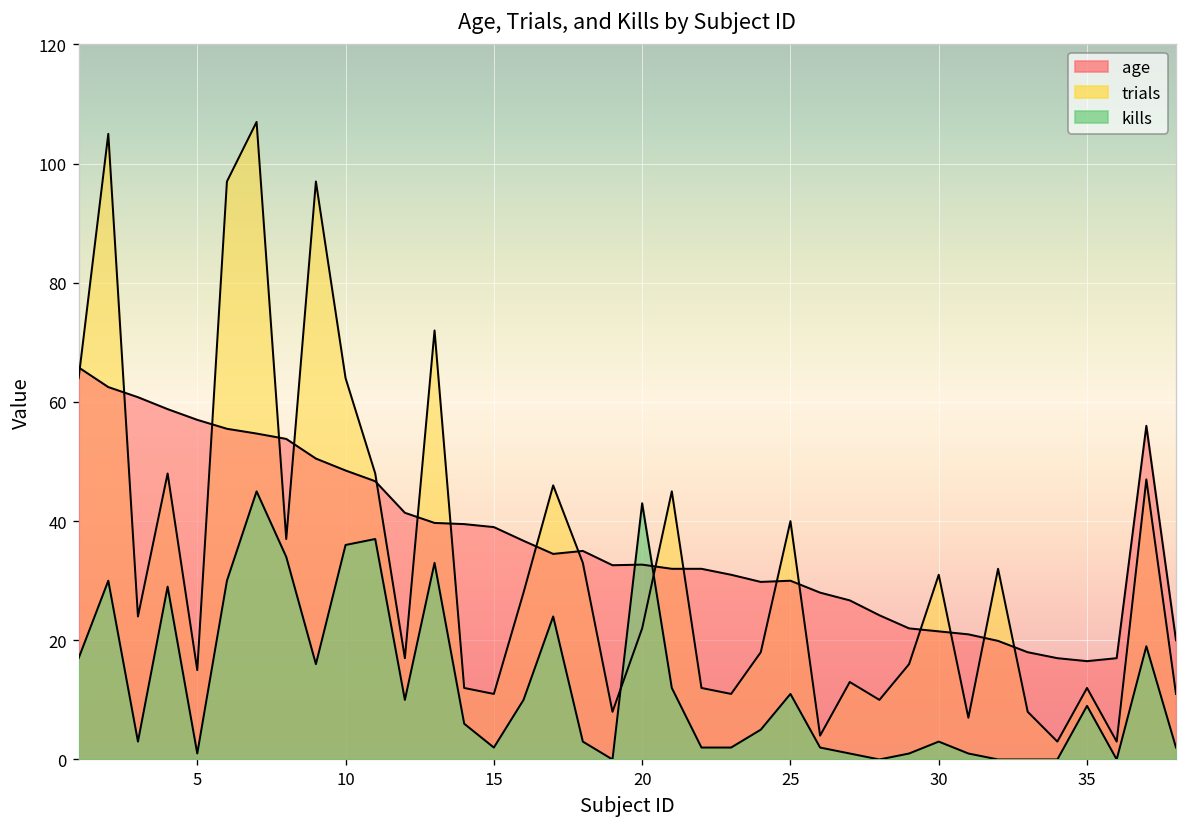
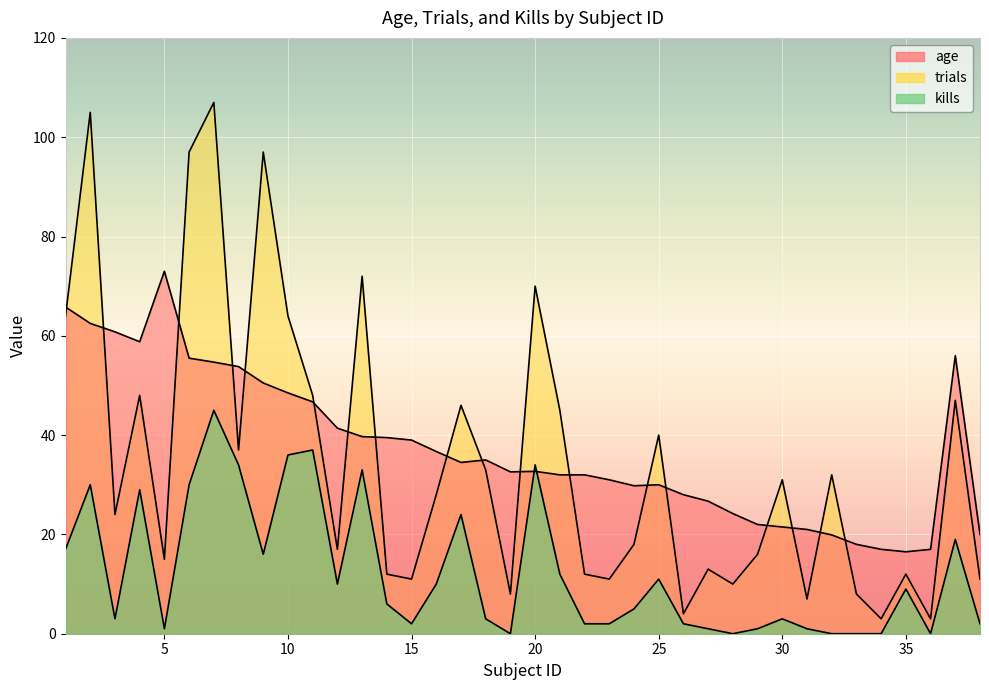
age, 5: 57 -> 73
trials, 20: 22 -> 70
kills, 20: 43 -> 34
